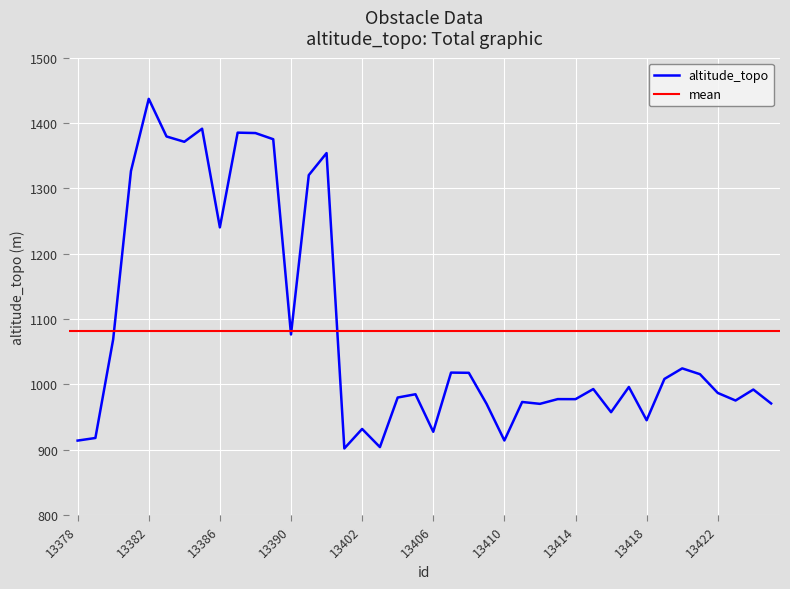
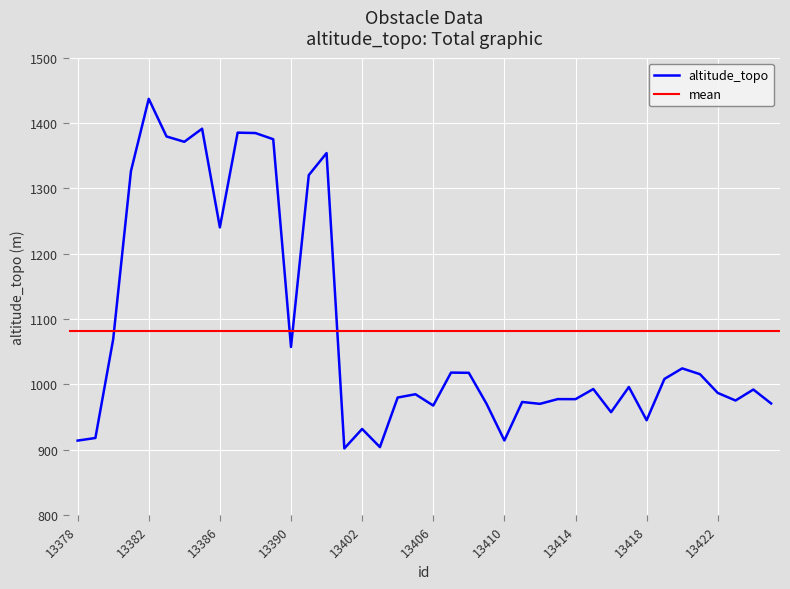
13390: 1080 -> 1060
13406: 930 -> 970
